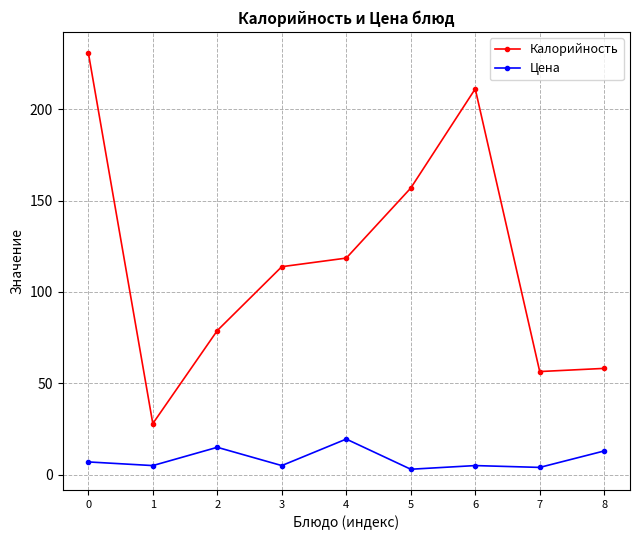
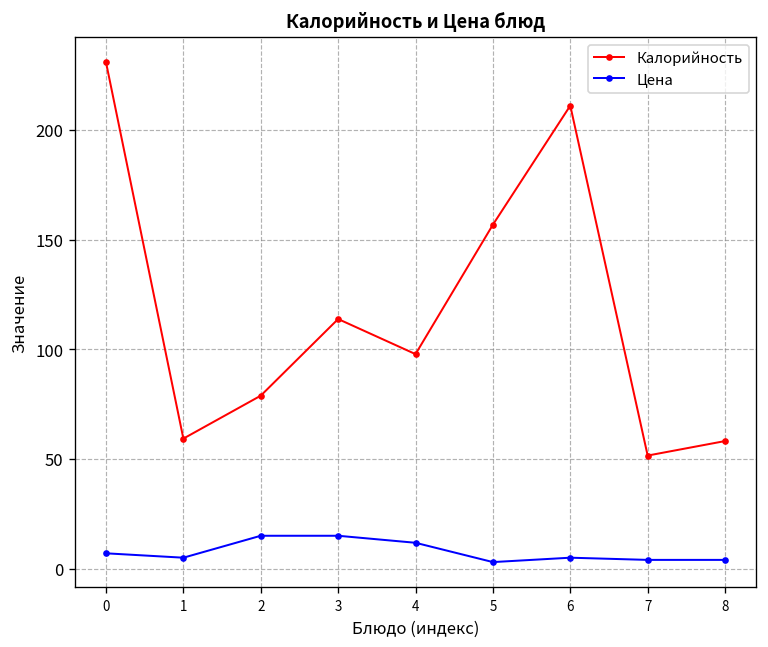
Калорийность, 1: 28 -> 59
Цена, 3: 5 -> 15
Калорийность, 4: 119 -> 98
Цена, 4: 20 -> 12
Калорийность, 7: 56 -> 52
Цена, 8: 13 -> 4
